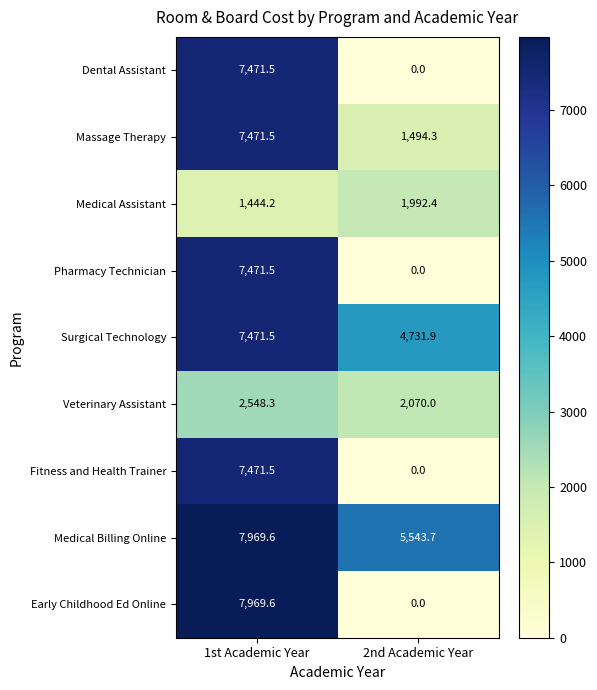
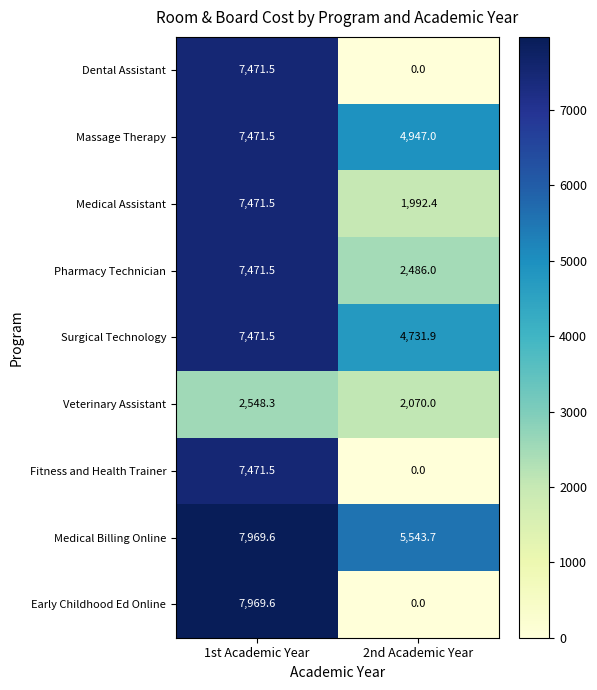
Massage Therapy, 2nd Academic Year: 1,494.3 -> 4,947.0
Medical Assistant, 1st Academic Year: 1,444.2 -> 7,471.5
Pharmacy Technician, 2nd Academic Year: 0.0 -> 2,486.0
